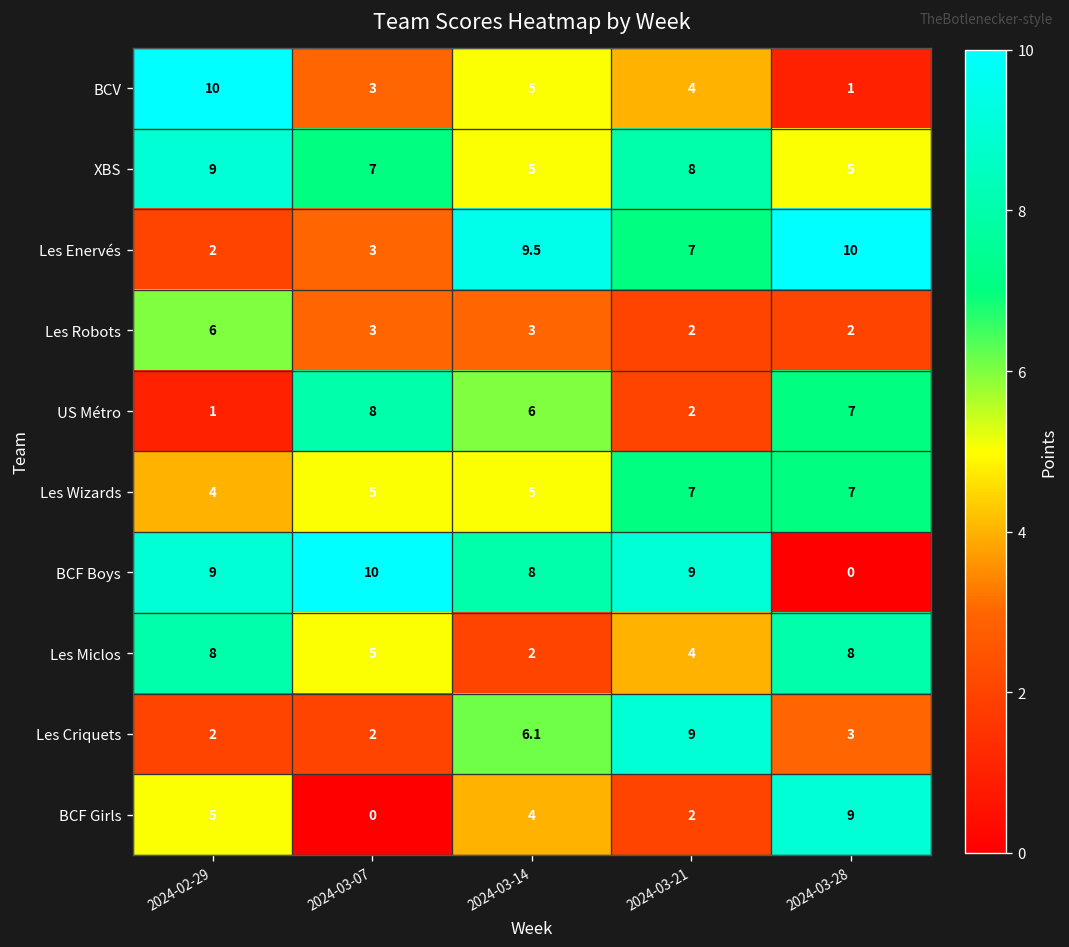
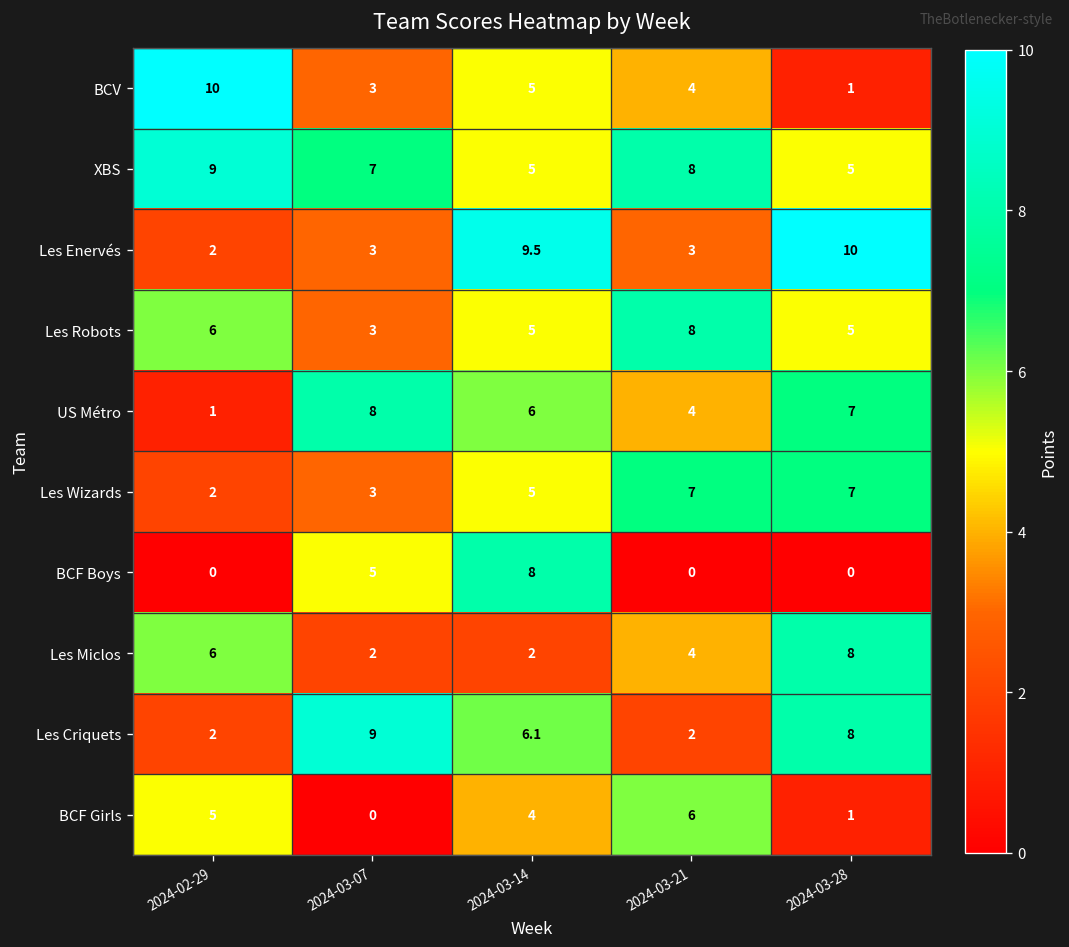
Les Enervés, 2024-03-21: 7 -> 3
Les Robots, 2024-03-14: 3 -> 5
Les Robots, 2024-03-21: 2 -> 8
Les Robots, 2024-03-28: 2 -> 5
US Métro, 2024-03-21: 2 -> 4
Les Wizards, 2024-02-29: 4 -> 2
Les Wizards, 2024-03-07: 5 -> 3
BCF Boys, 2024-02-29: 9 -> 0
BCF Boys, 2024-03-07: 10 -> 5
BCF Boys, 2024-03-21: 9 -> 0
Les Miclos, 2024-02-29: 8 -> 6
Les Miclos, 2024-03-07: 5 -> 2
Les Criquets, 2024-03-07: 2 -> 9
Les Criquets, 2024-03-21: 9 -> 2
Les Criquets, 2024-03-28: 3 -> 8
BCF Girls, 2024-03-21: 2 -> 6
BCF Girls, 2024-03-28: 9 -> 1
